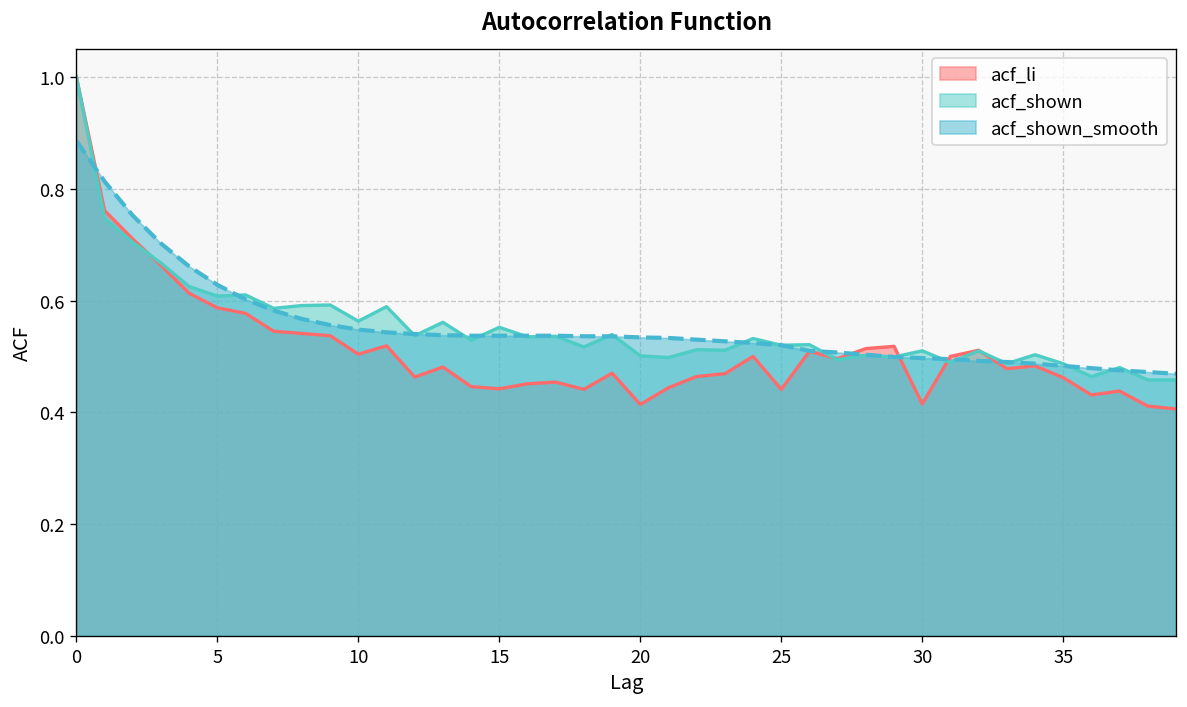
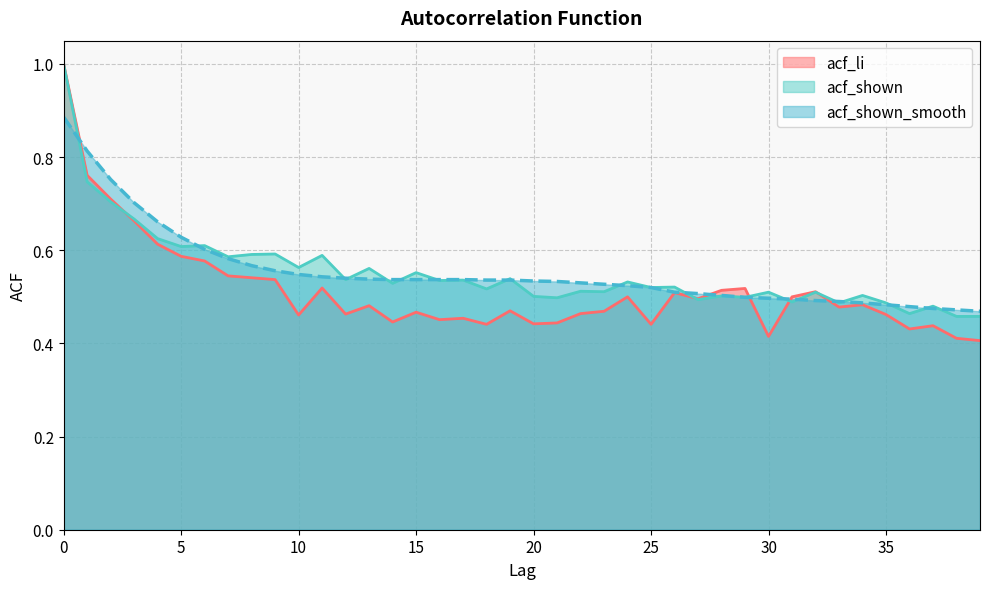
acf_li, 10: 0.50 -> 0.46
acf_li, 15: 0.44 -> 0.47
acf_li, 20: 0.41 -> 0.44
